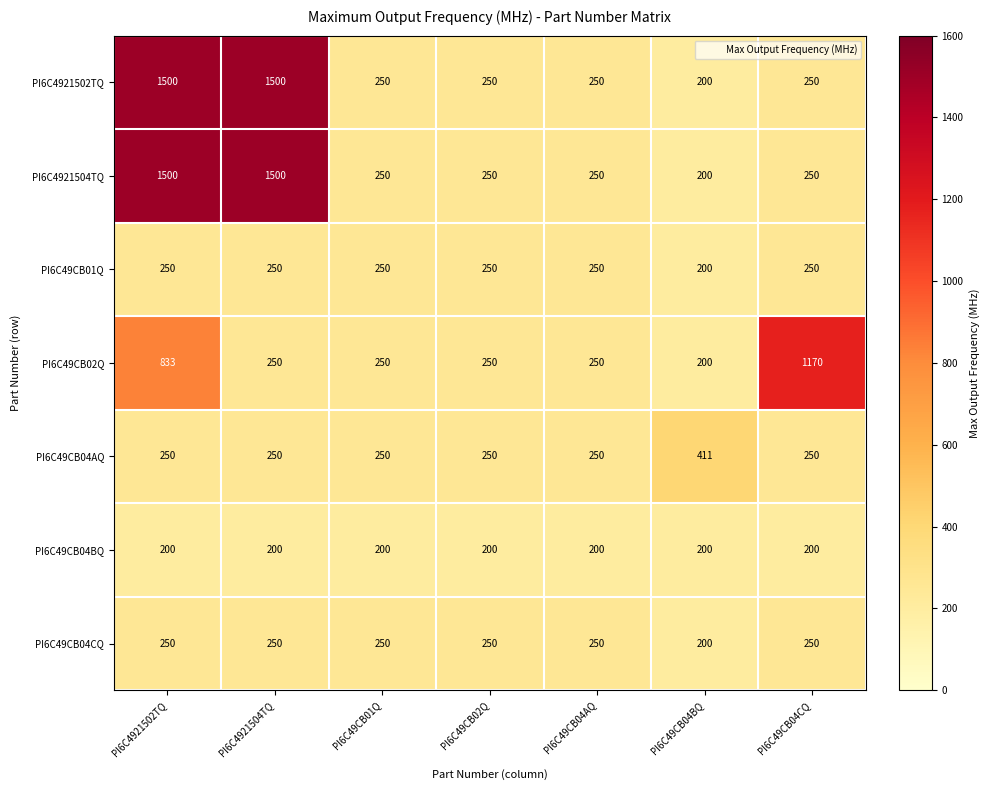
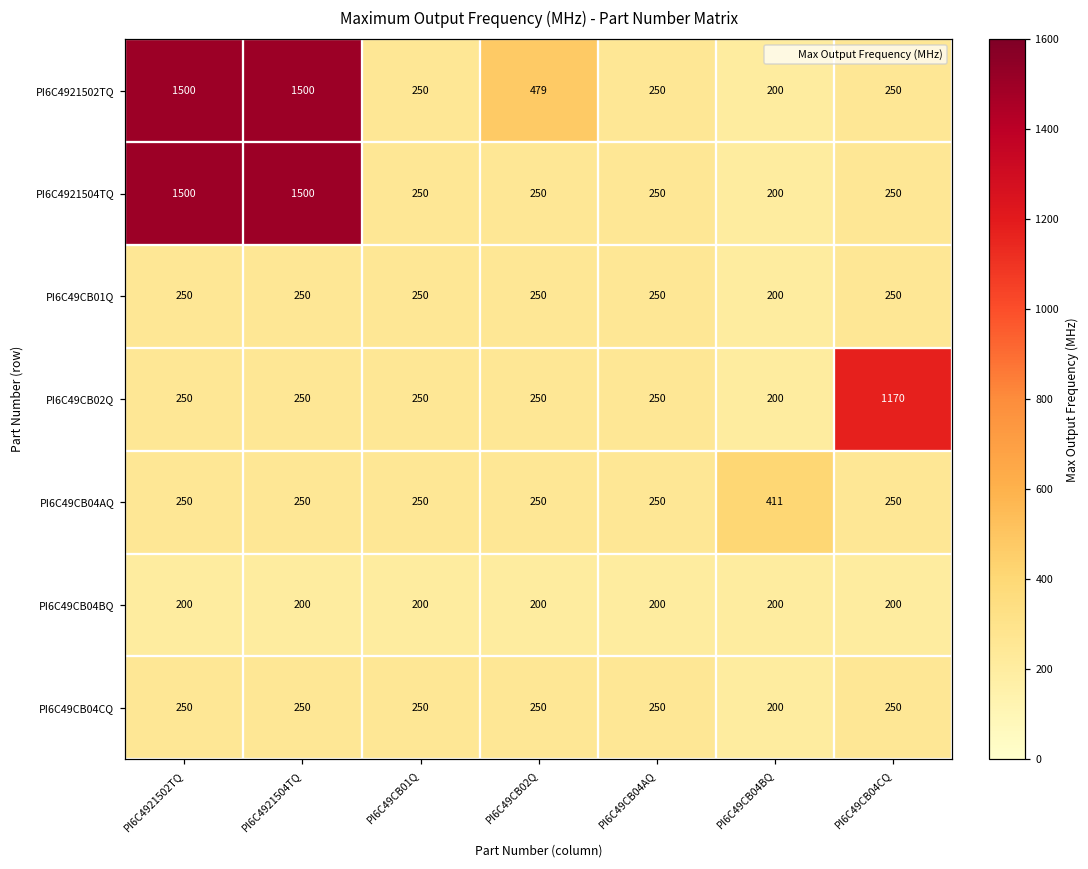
PI6C4921502TQ, PI6C49CB02Q: 250 -> 479
PI6C49CB02Q, PI6C4921502TQ: 833 -> 250
